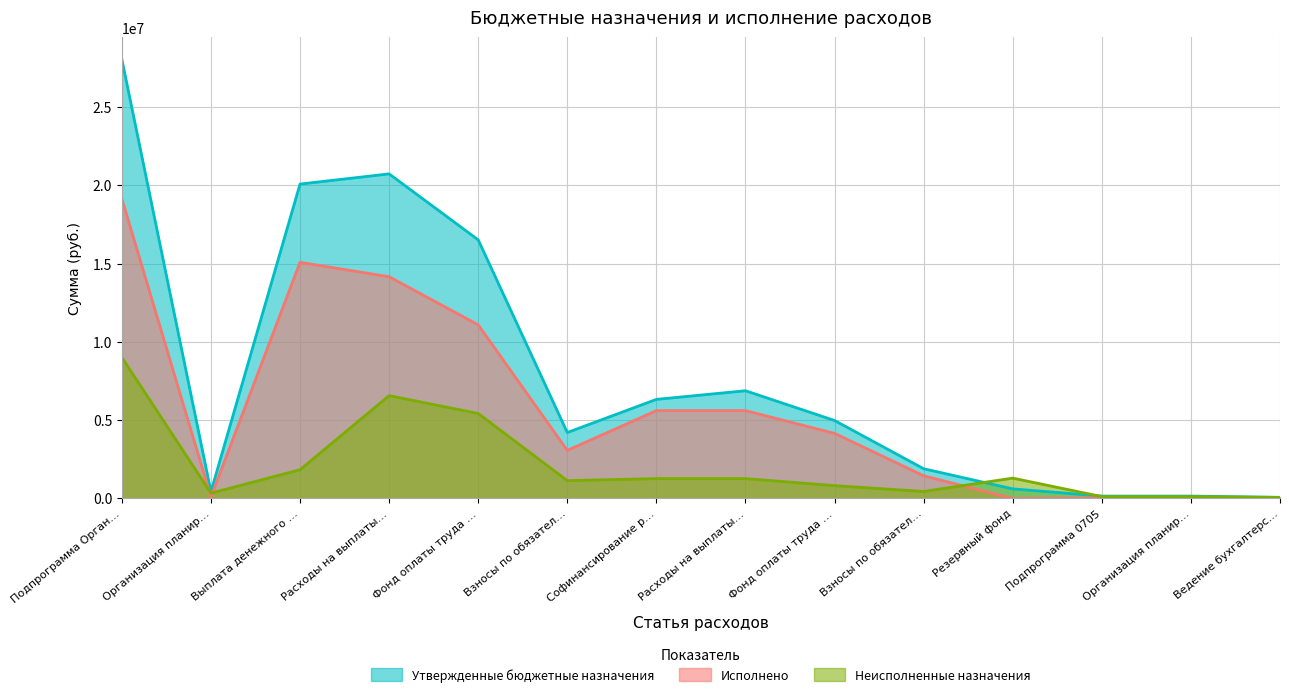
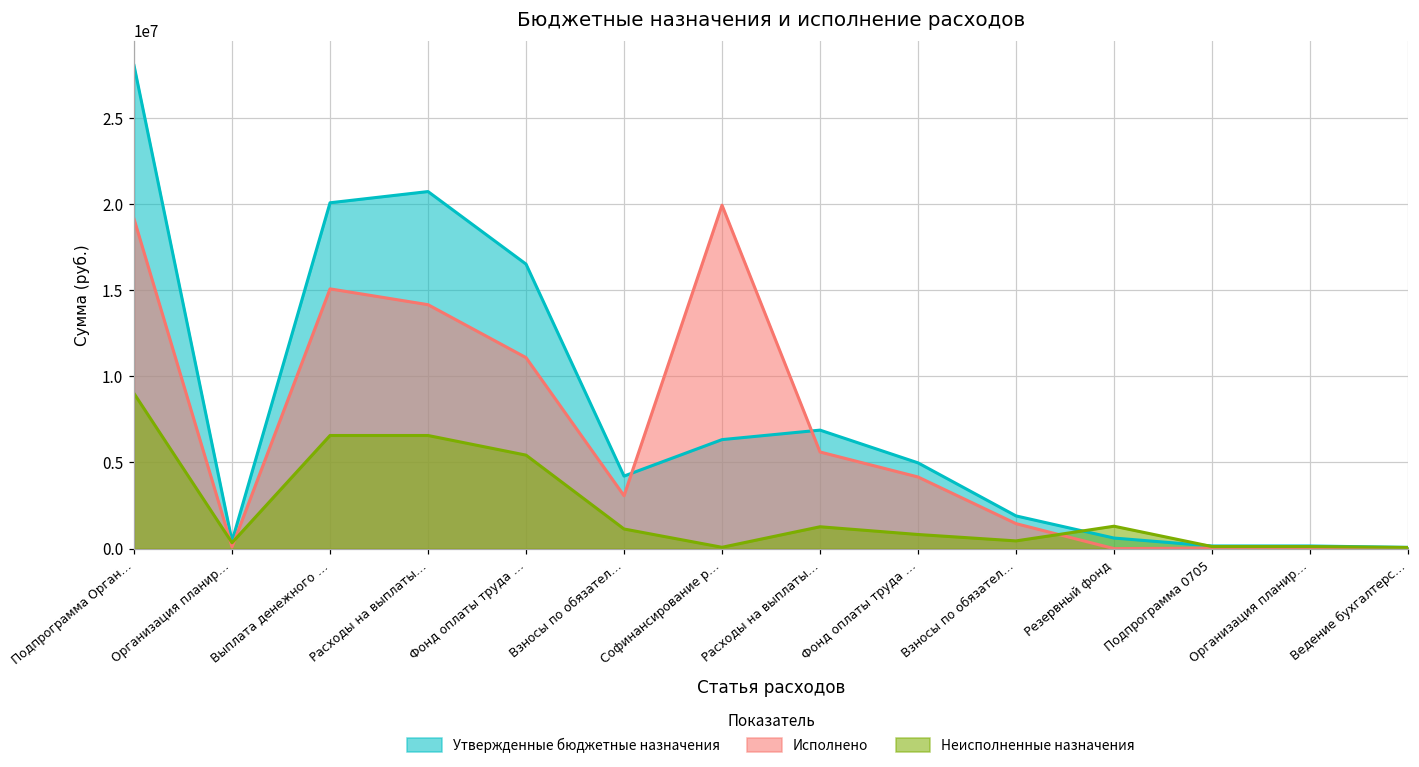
Неисполненные назначения, Выплата денежного …: 1800000 -> 6600000
Исполнено, Софинансирование р…: 5600000 -> 19900000
Неисполненные назначения, Софинансирование р…: 1300000 -> 100000
